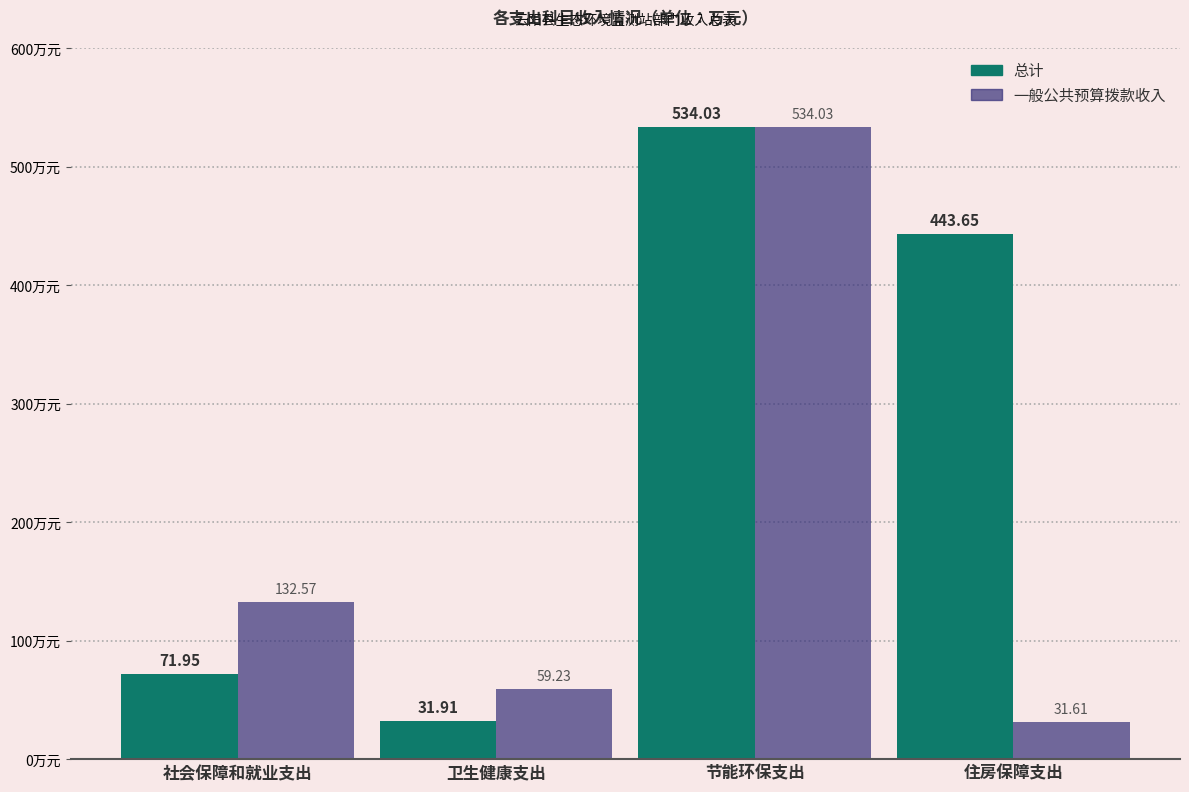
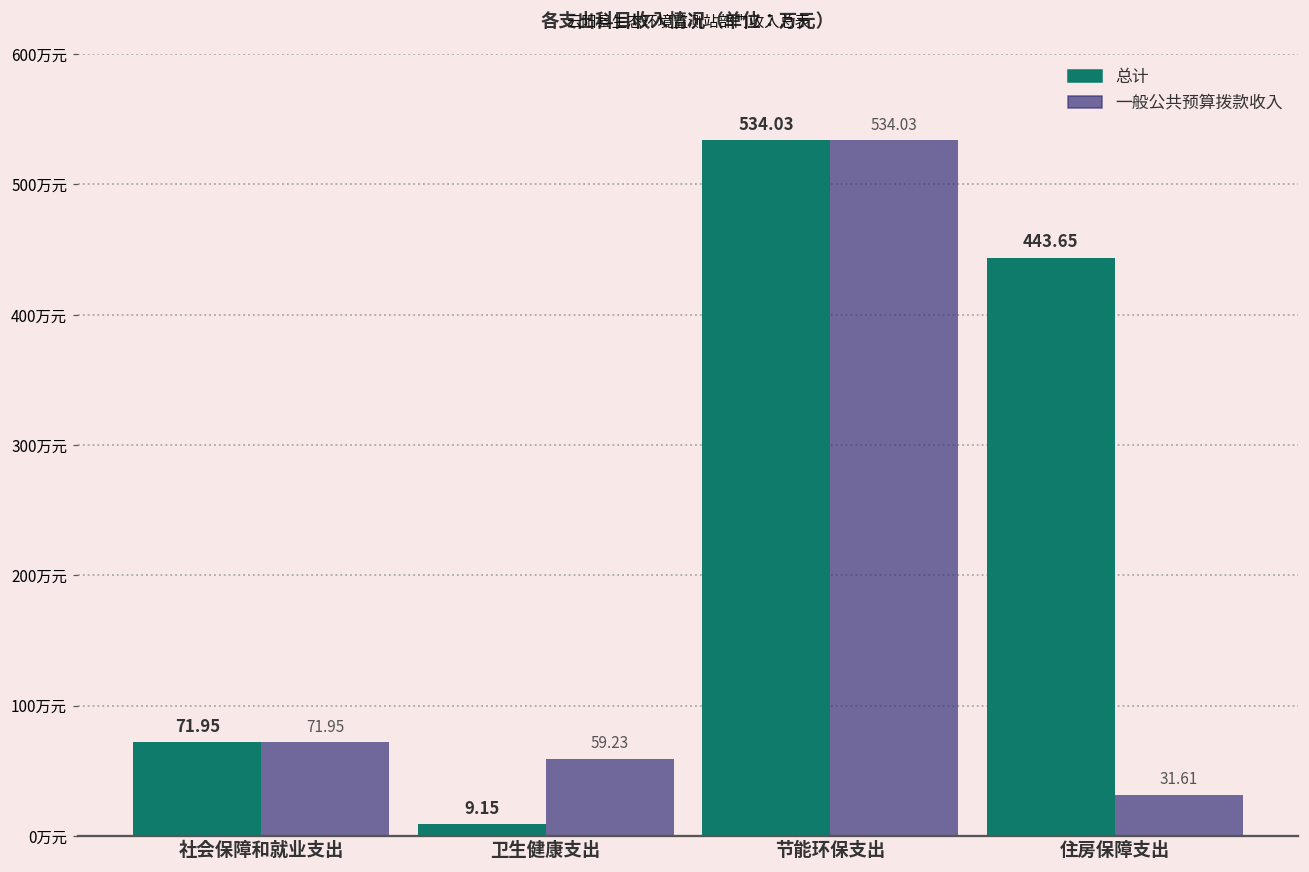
一般公共预算拨款收入, 社会保障和就业支出: 132.57 -> 71.95
总计, 卫生健康支出: 31.91 -> 9.15
